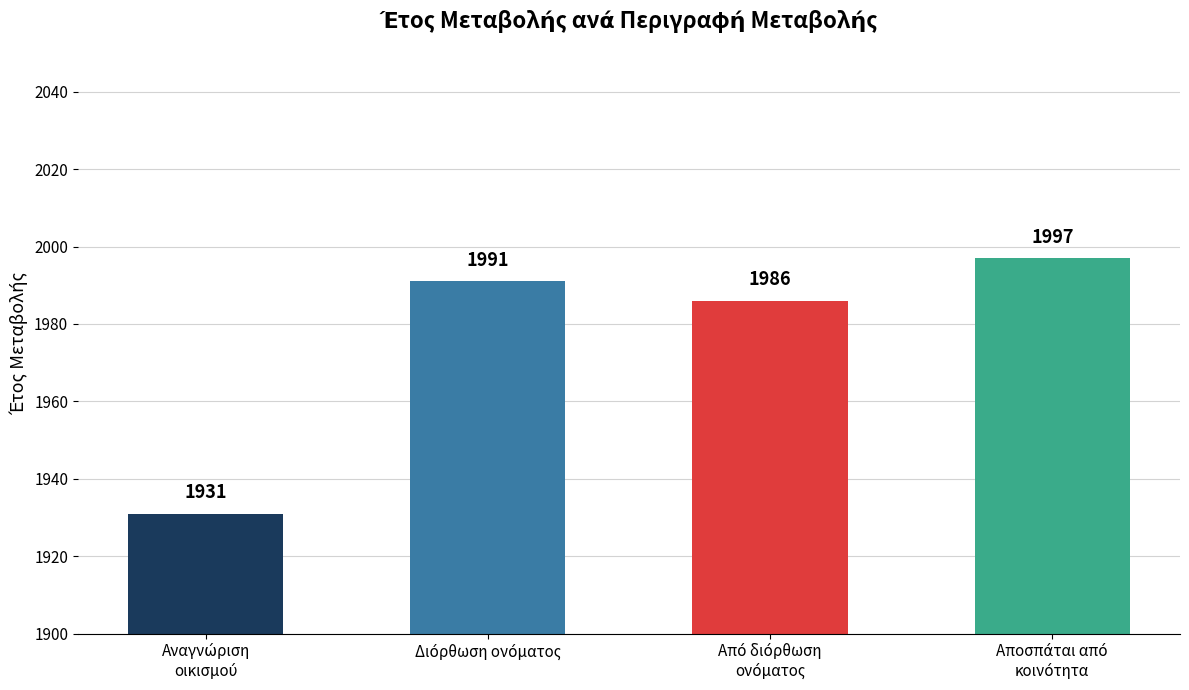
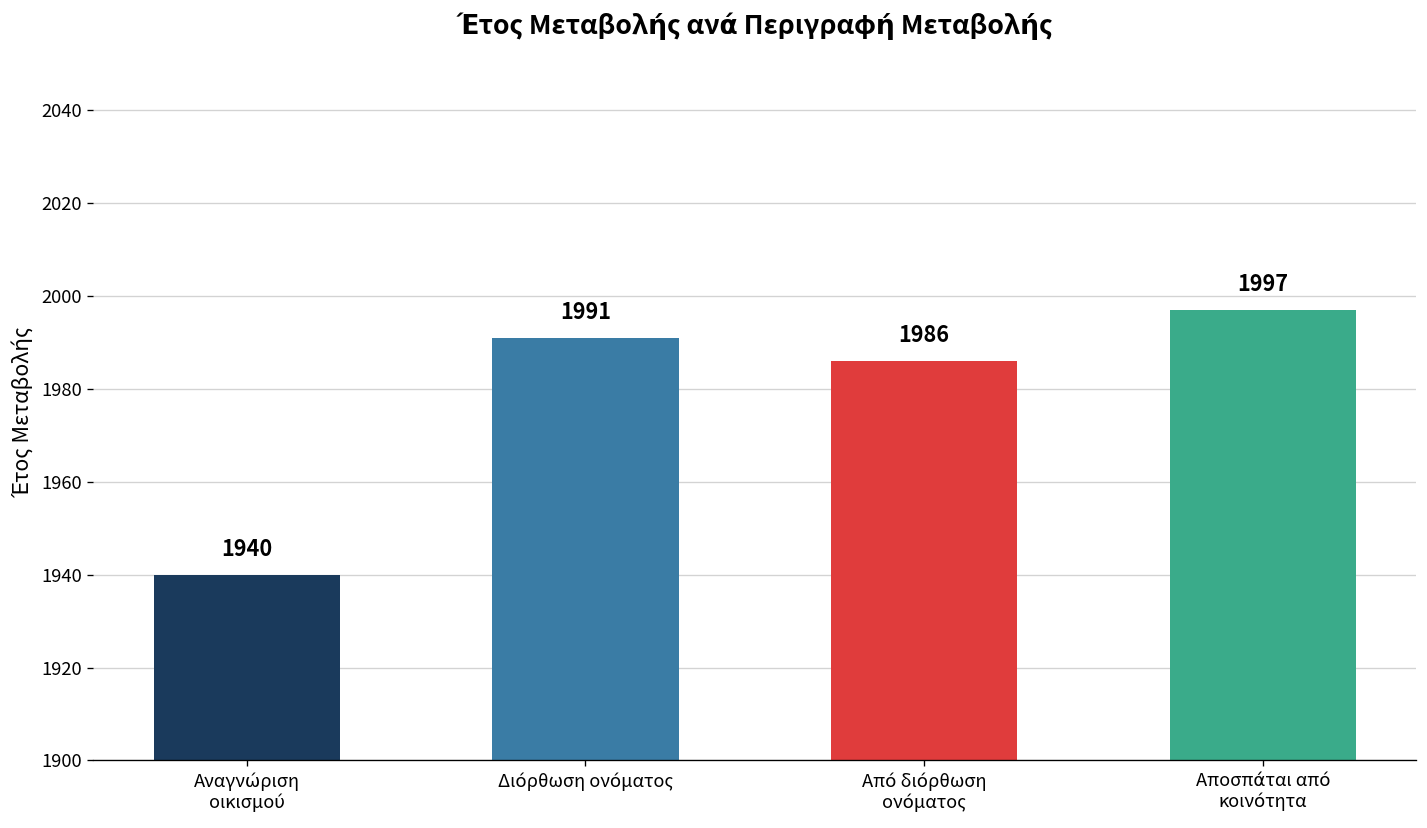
Αναγνώριση οικισμού: 1931 -> 1940
